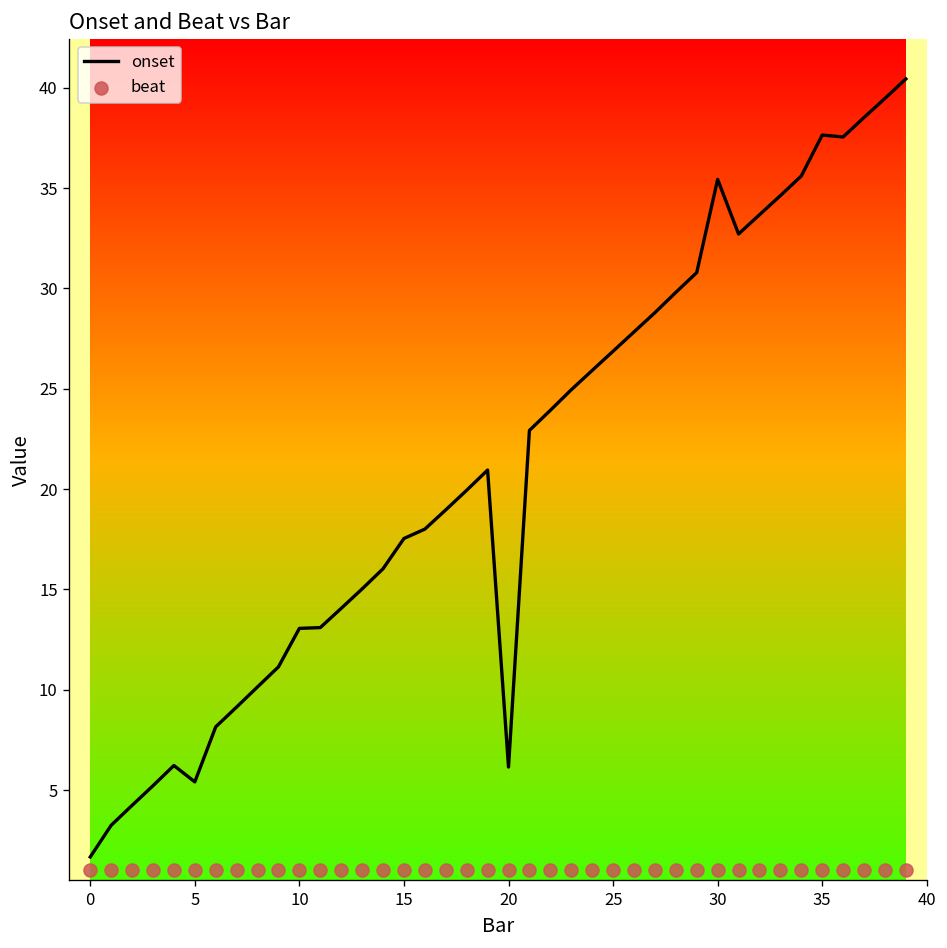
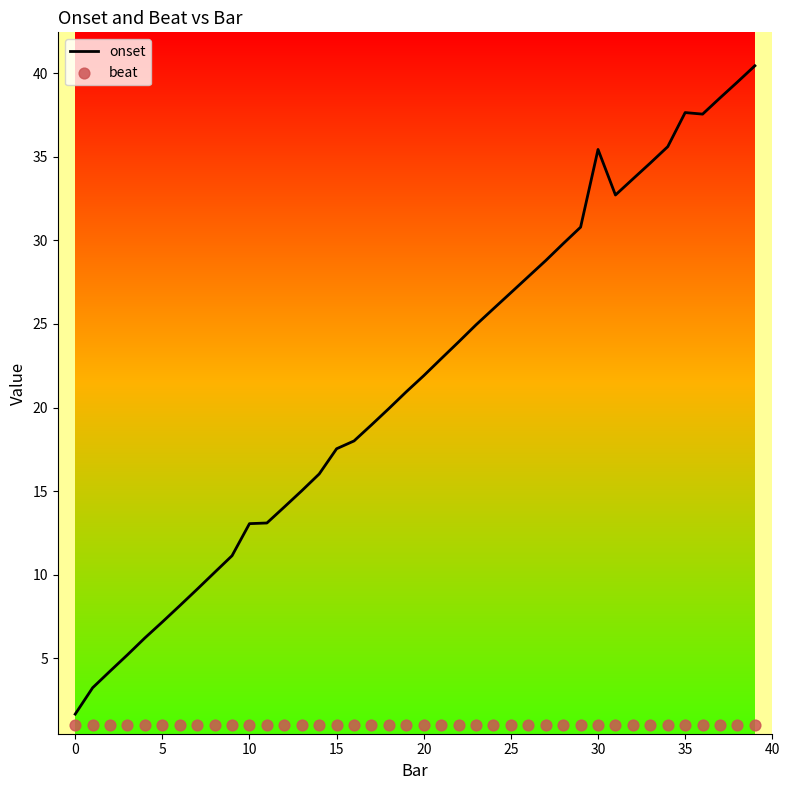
onset, 5: 5.4 -> 7.2
onset, 20: 6.2 -> 21.9
